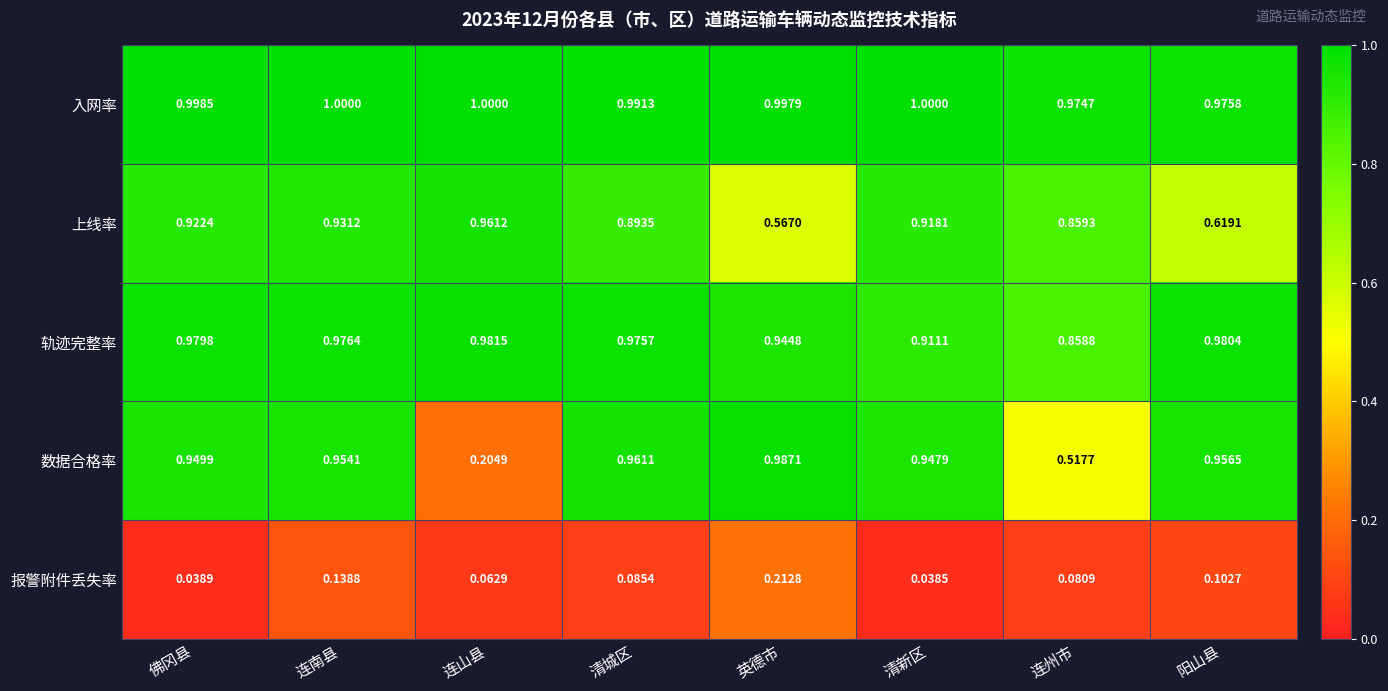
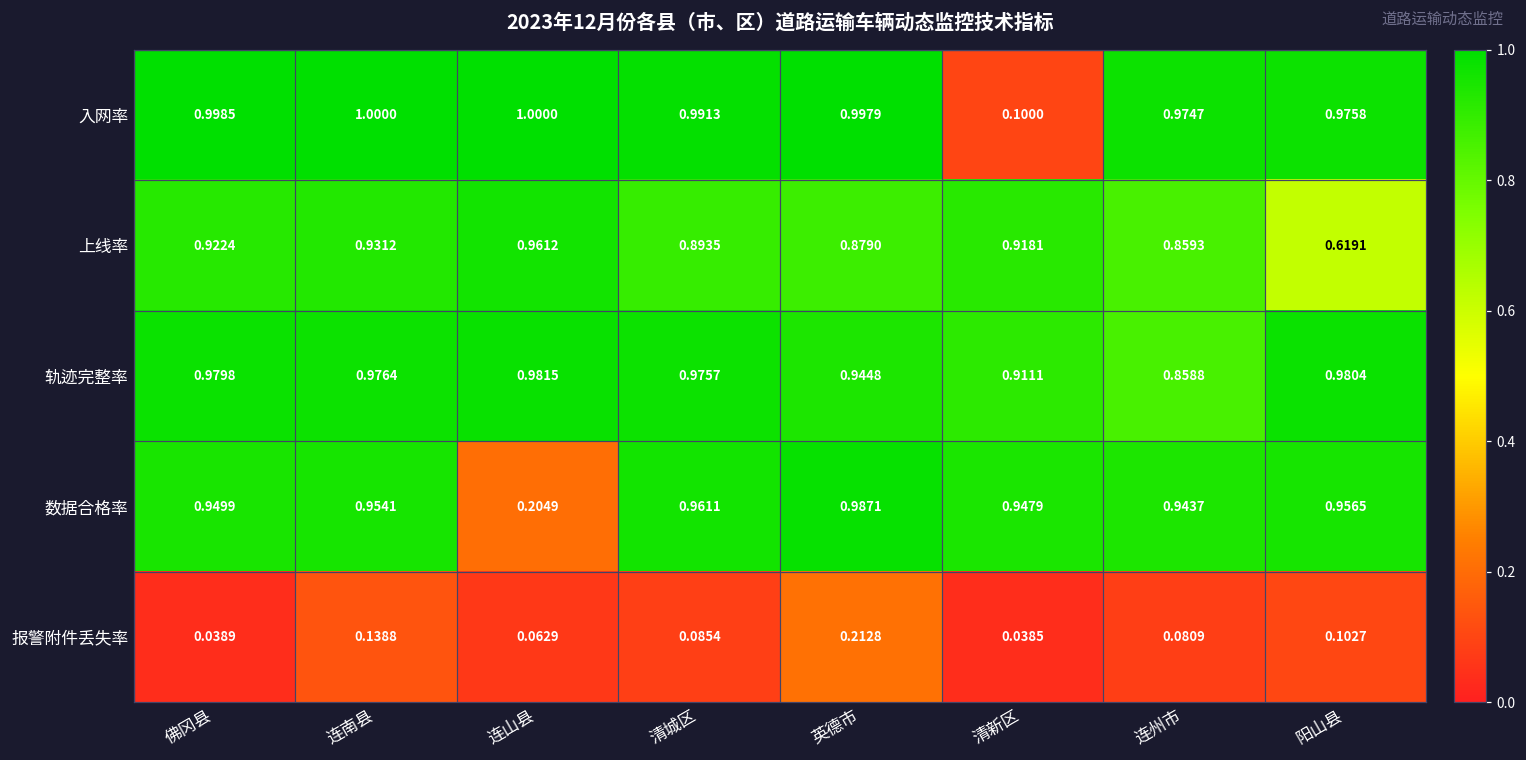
入网率, 清新区: 1.0000 -> 0.1000
上线率, 英德市: 0.5670 -> 0.8790
数据合格率, 连州市: 0.5177 -> 0.9437
